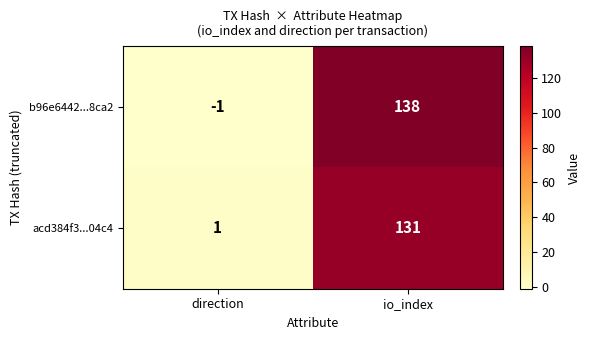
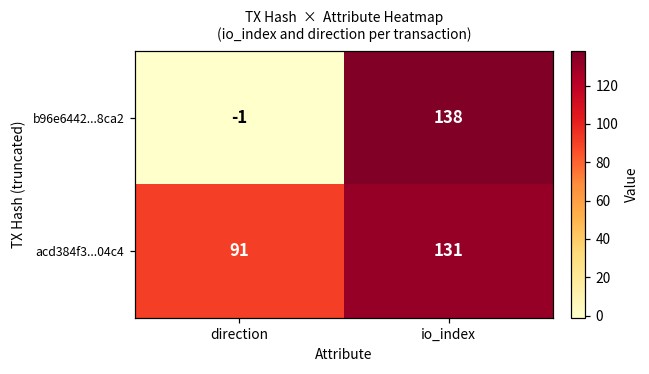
acd384f3...04c4, direction: 1 -> 91
